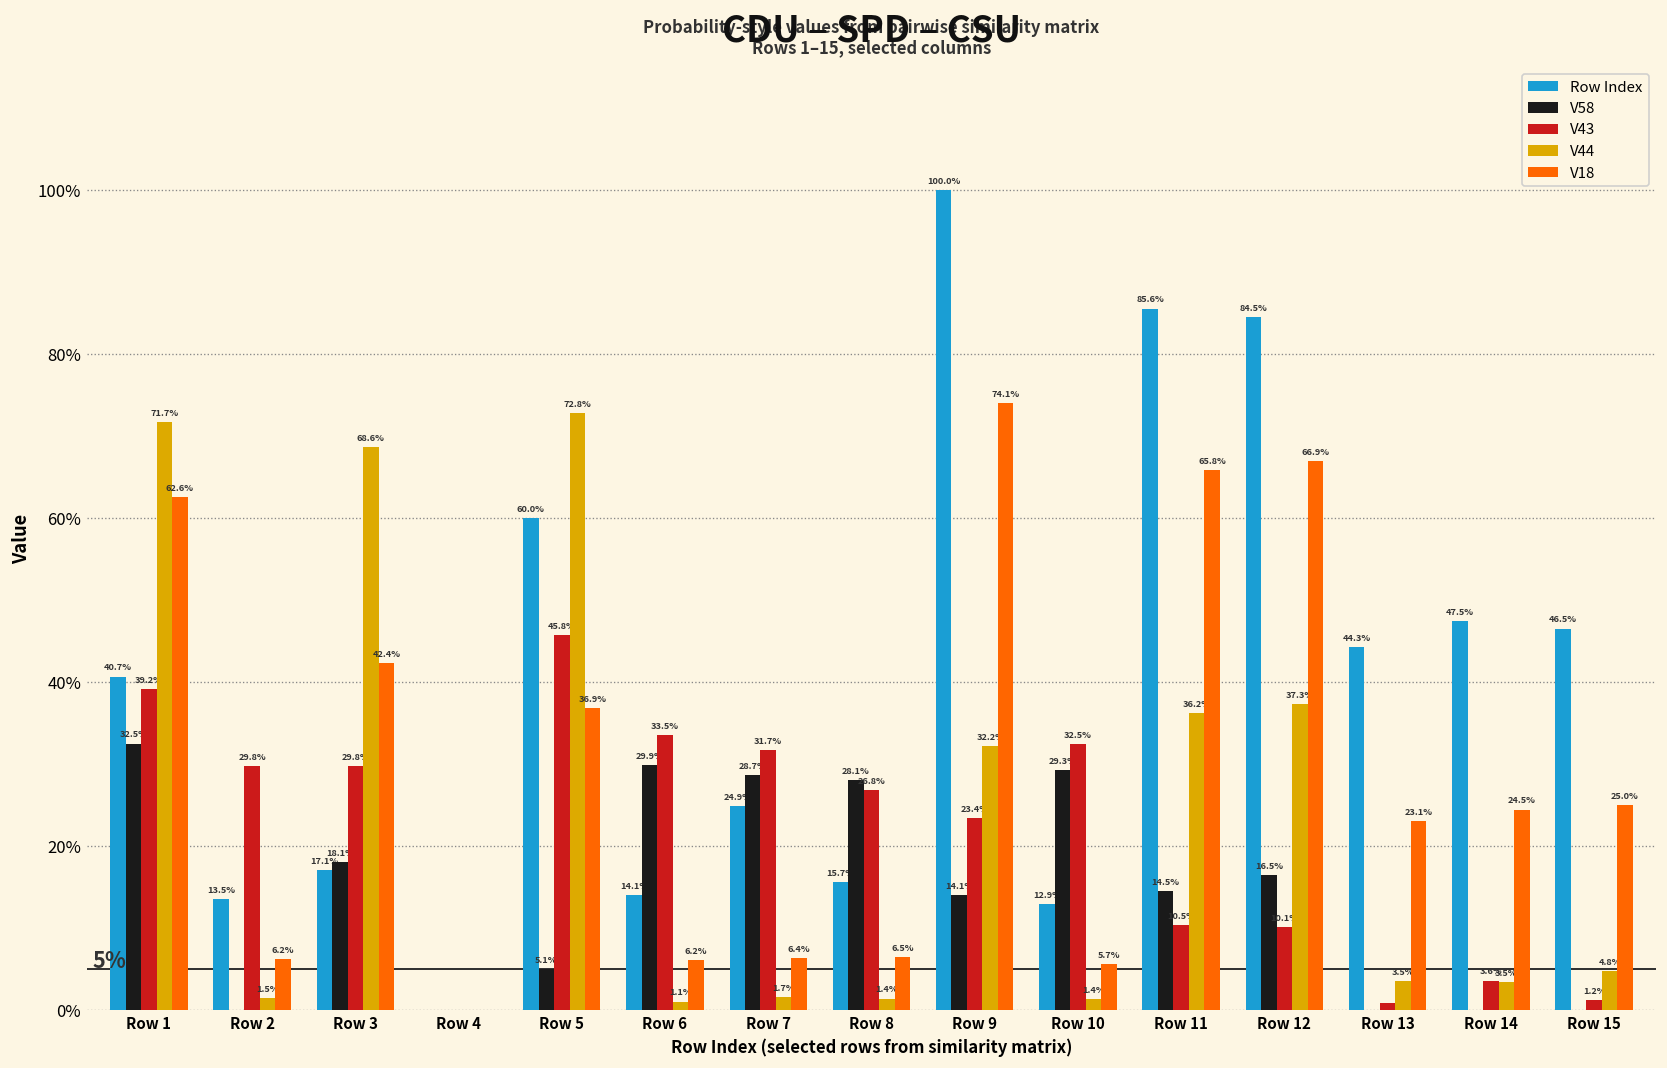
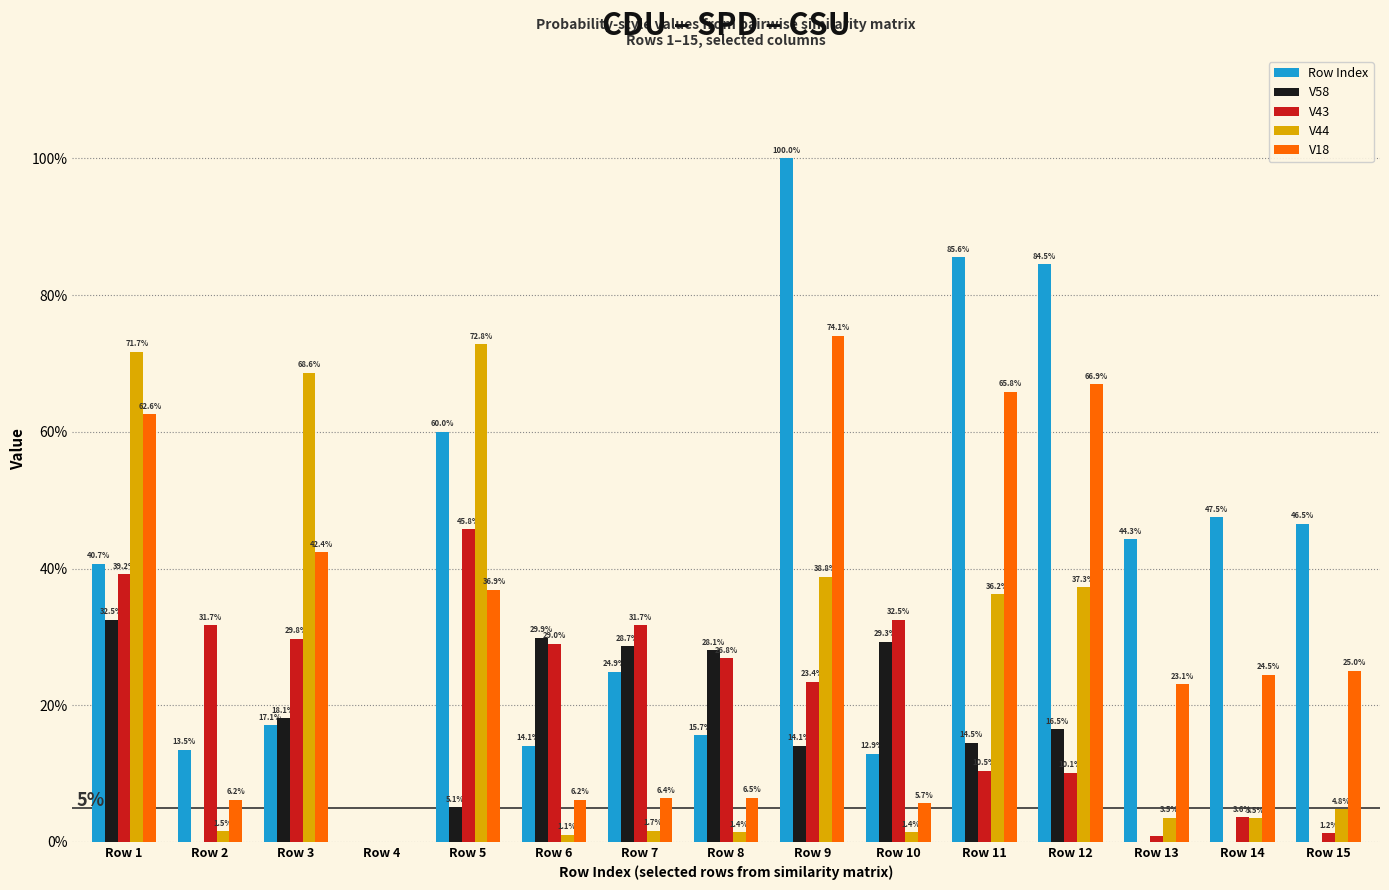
V43, Row 2: 29.8% -> 31.7%
V43, Row 6: 33.5% -> 29.0%
V44, Row 9: 32.2% -> 38.8%
